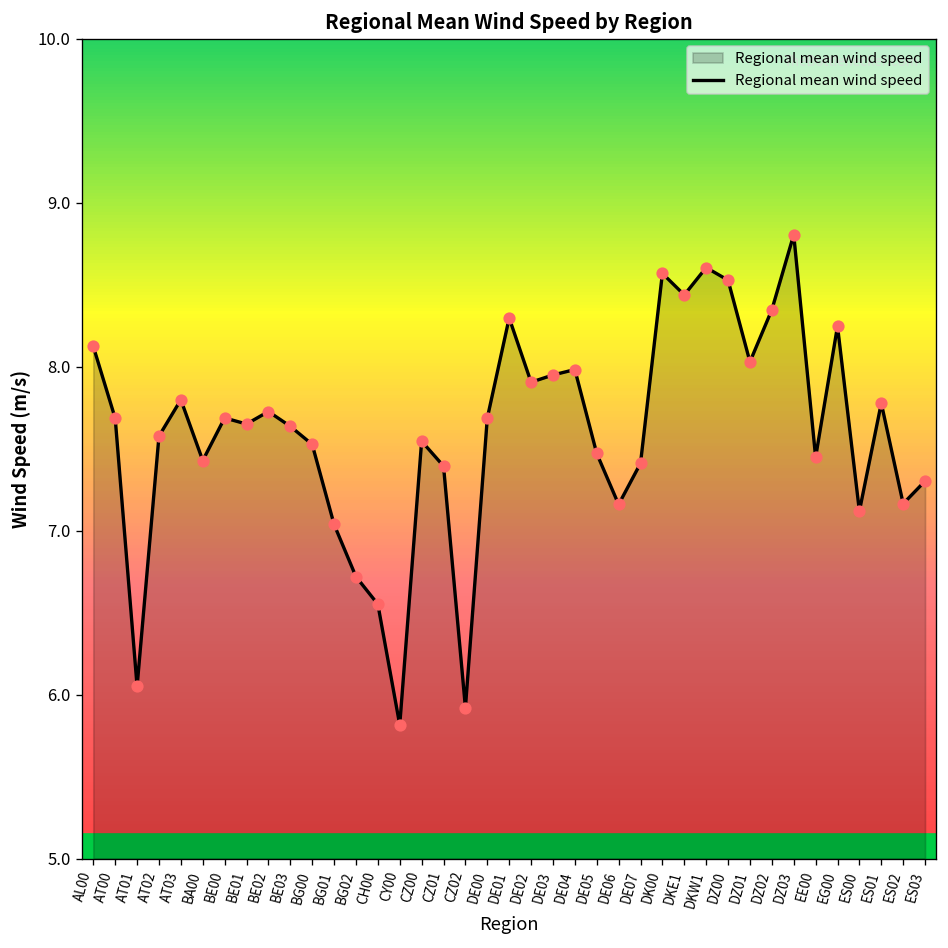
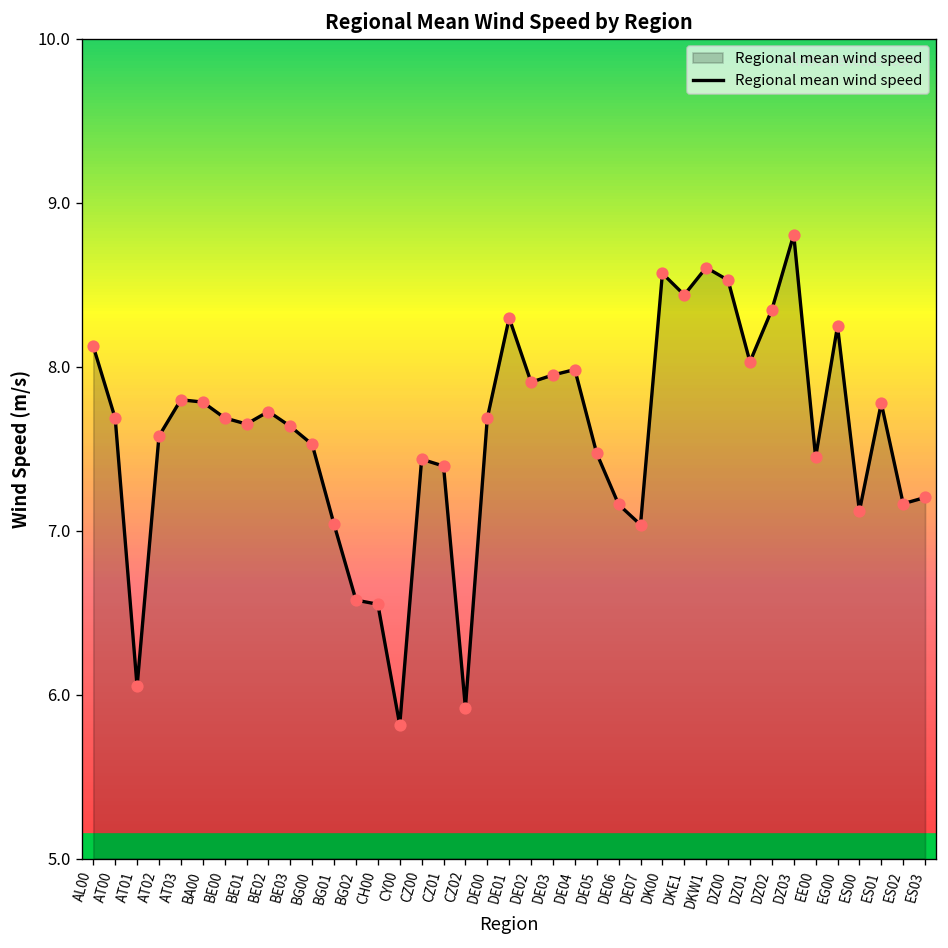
BA00: 7.43 -> 7.78
BG02: 6.72 -> 6.58
CZ00: 7.55 -> 7.44
DE07: 7.41 -> 7.04
ES03: 7.30 -> 7.20
